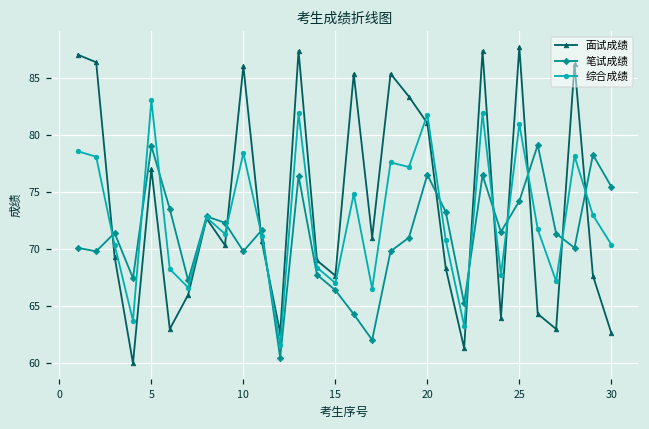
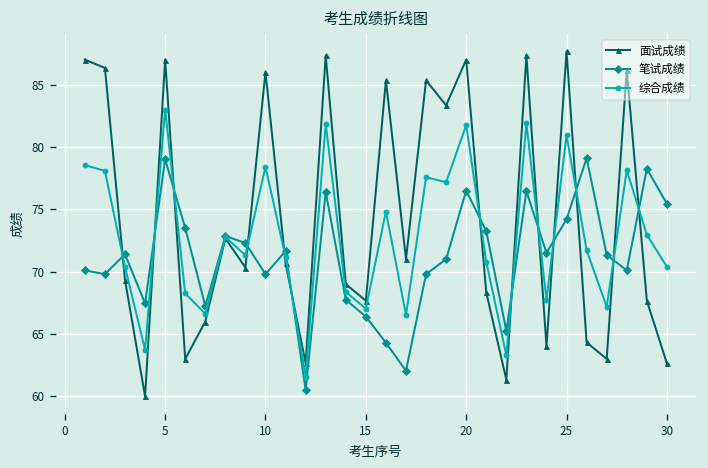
面试成绩, 5: 77 -> 87
面试成绩, 20: 81 -> 87
